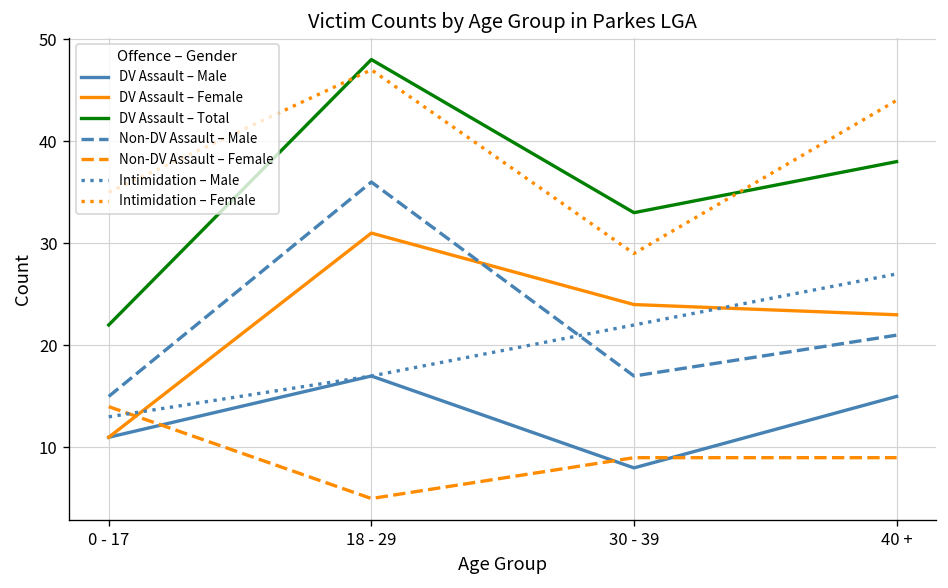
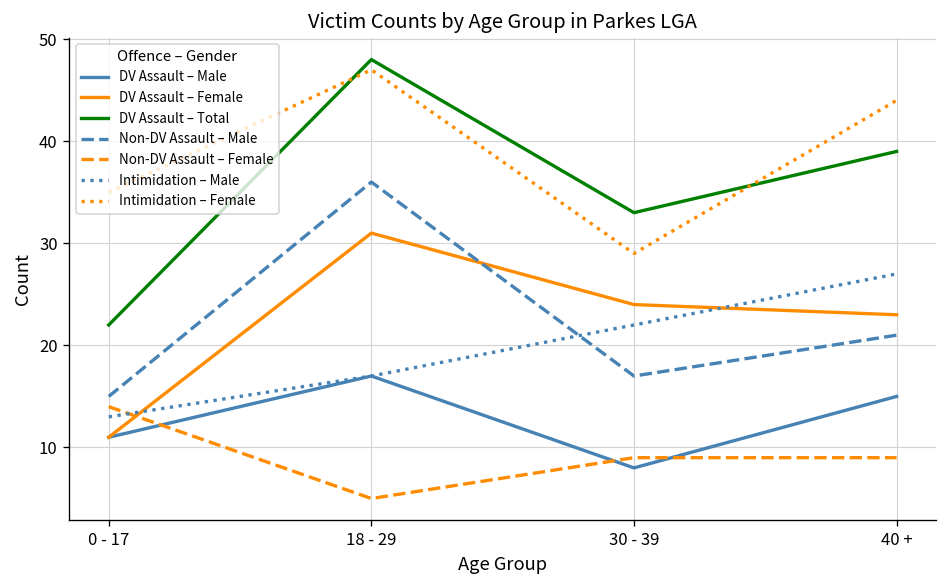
DV Assault – Total, 40 +: 38 -> 39
